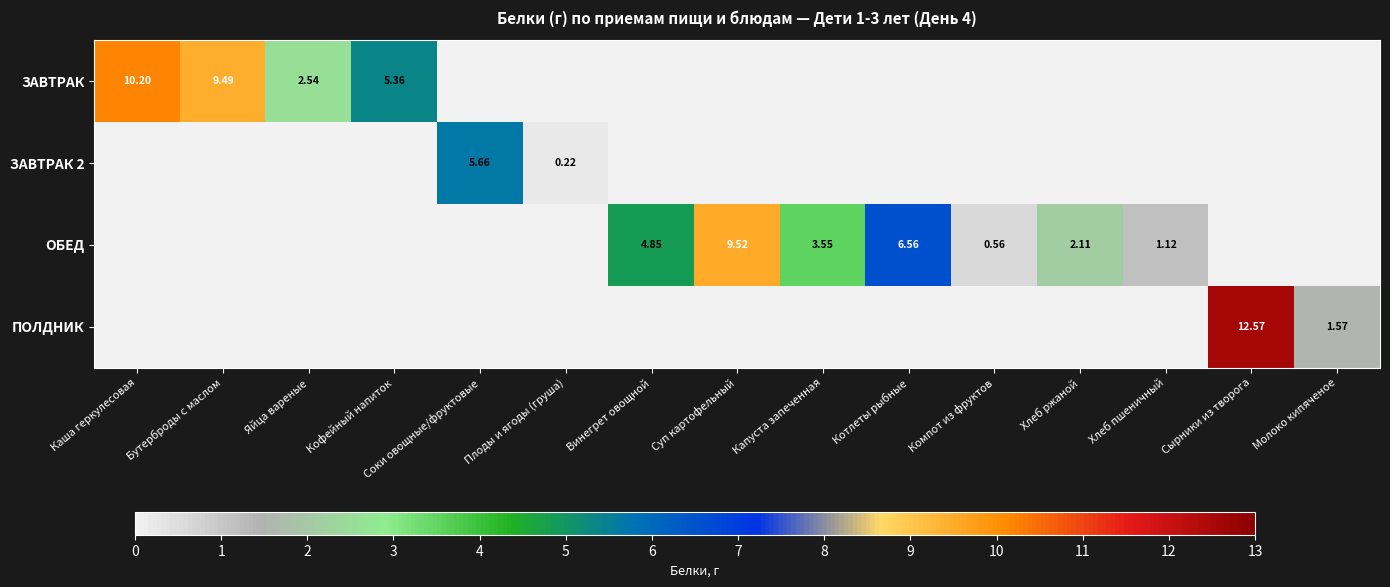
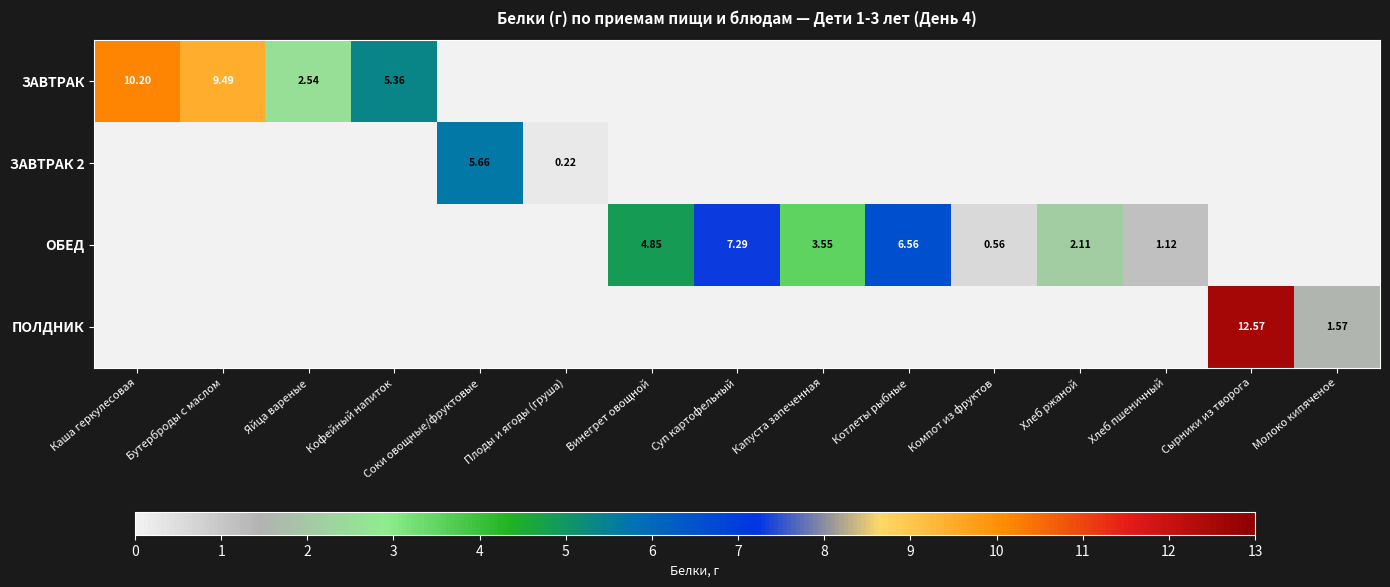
ОБЕД, Суп картофельный: 9.52 -> 7.29
